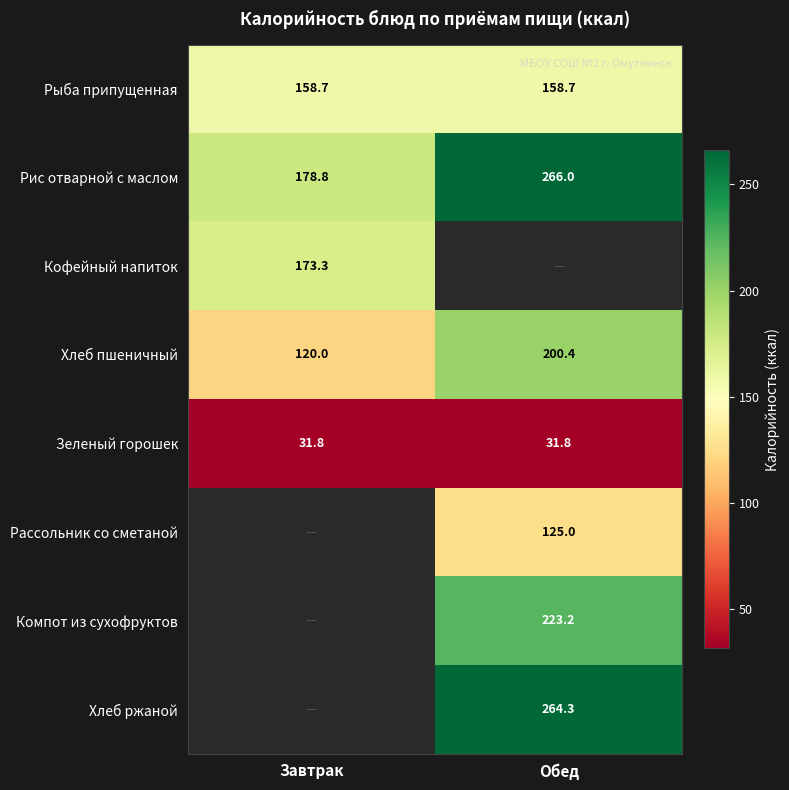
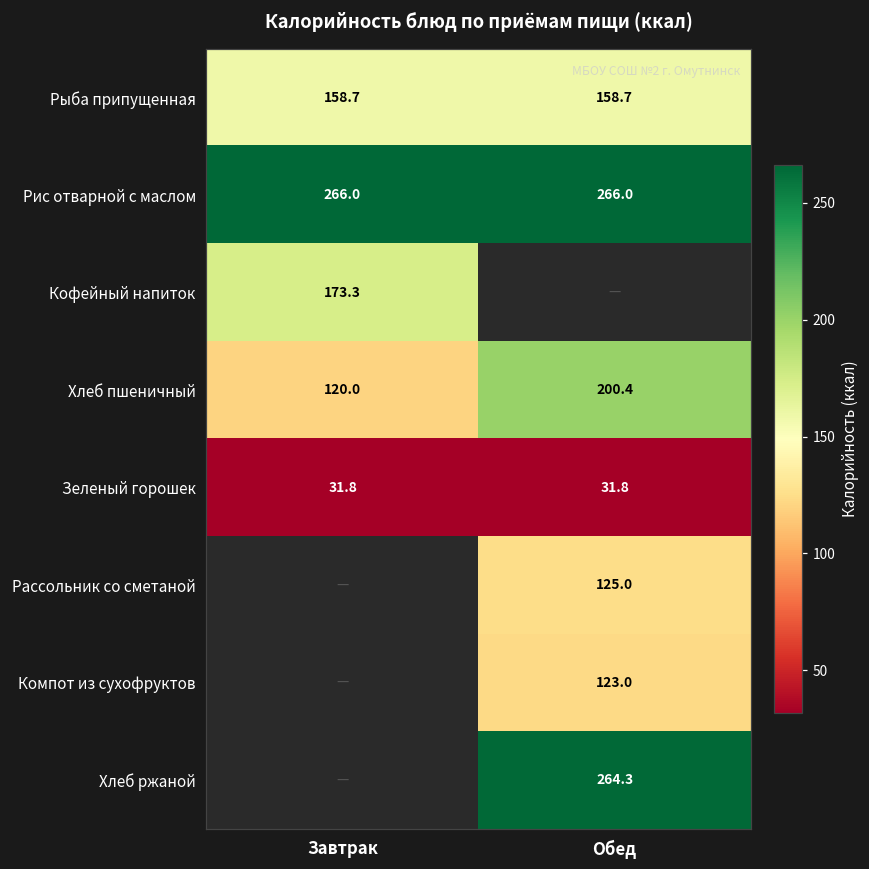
Рис отварной с маслом, Завтрак: 178.8 -> 266.0
Компот из сухофруктов, Обед: 223.2 -> 123.0
